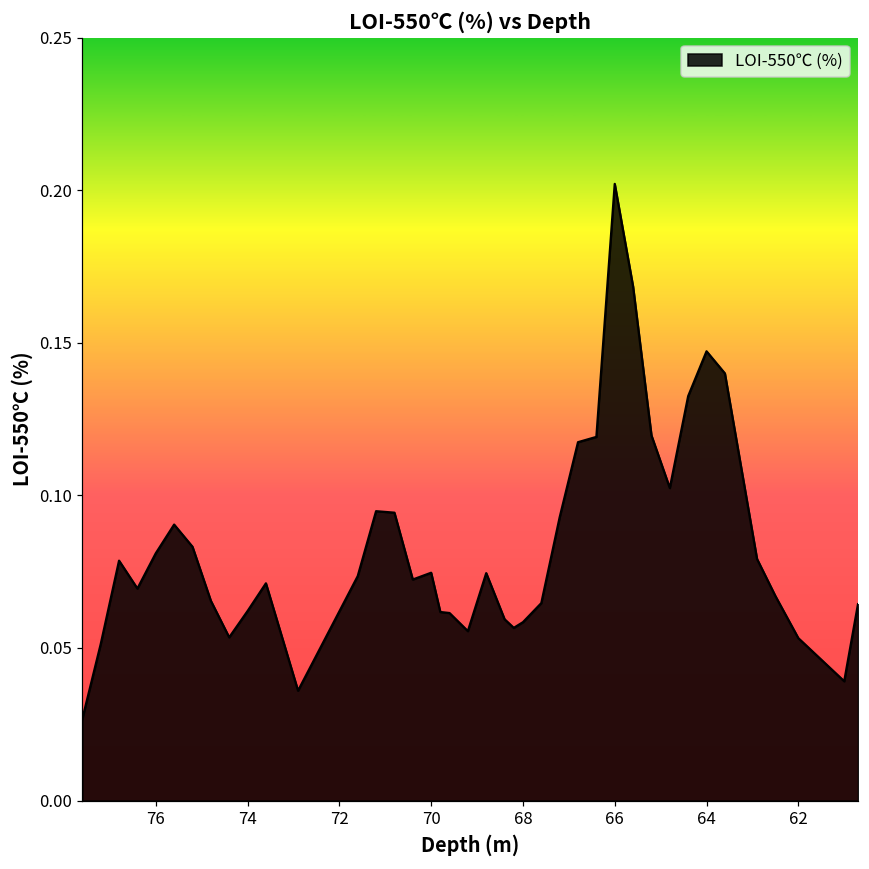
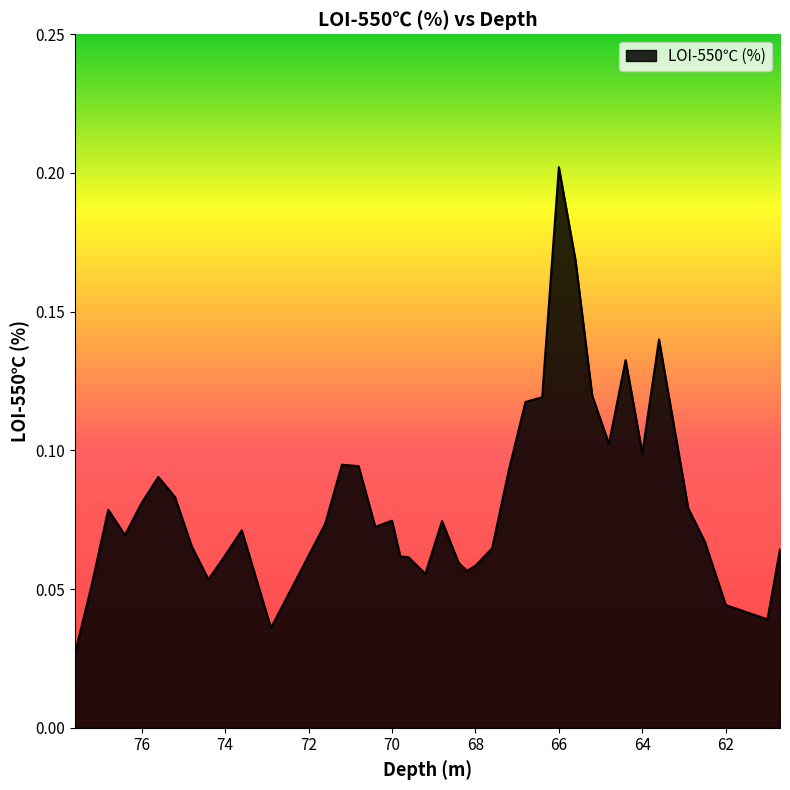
64: 0.147 -> 0.099
62: 0.053 -> 0.044
